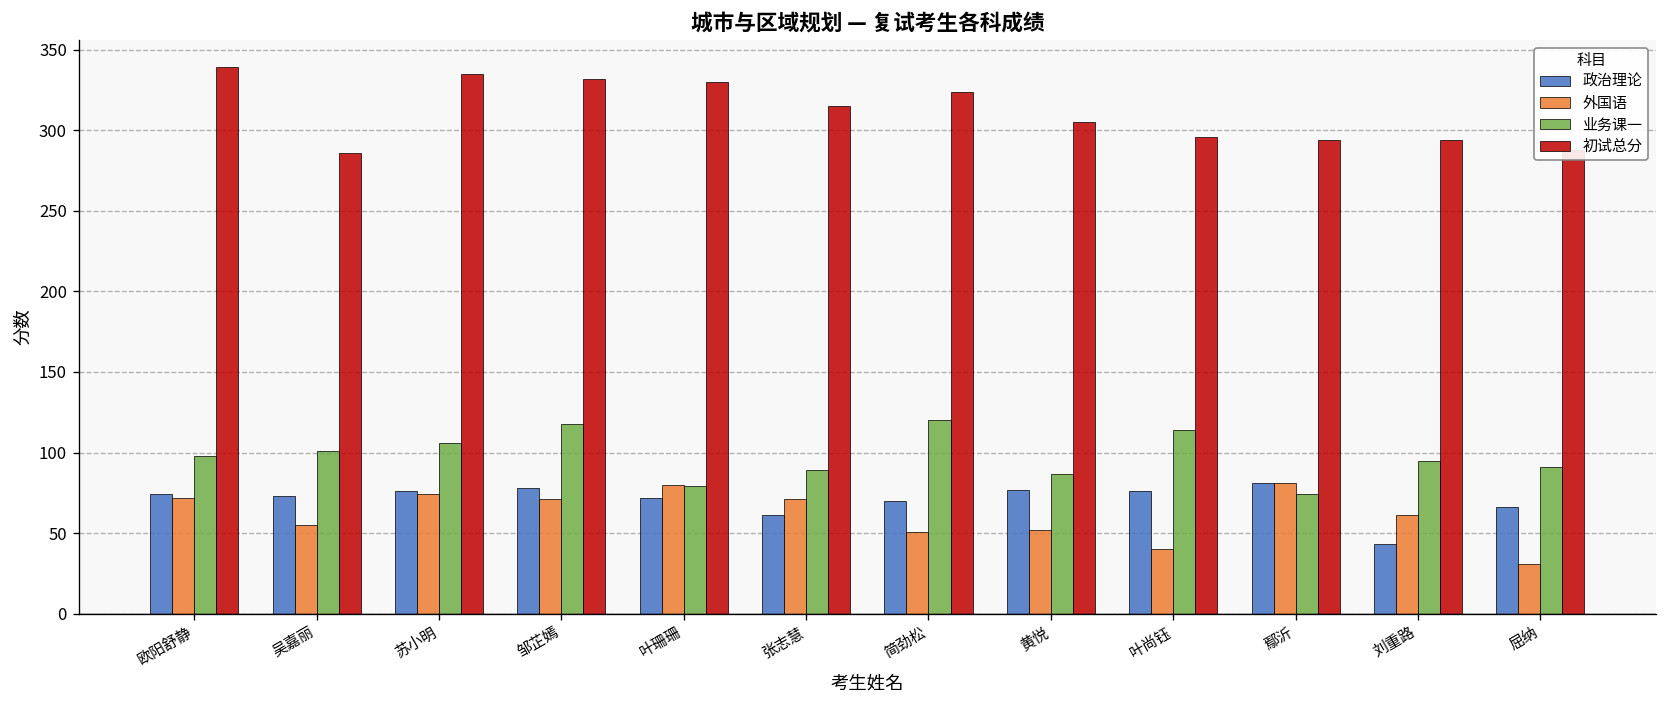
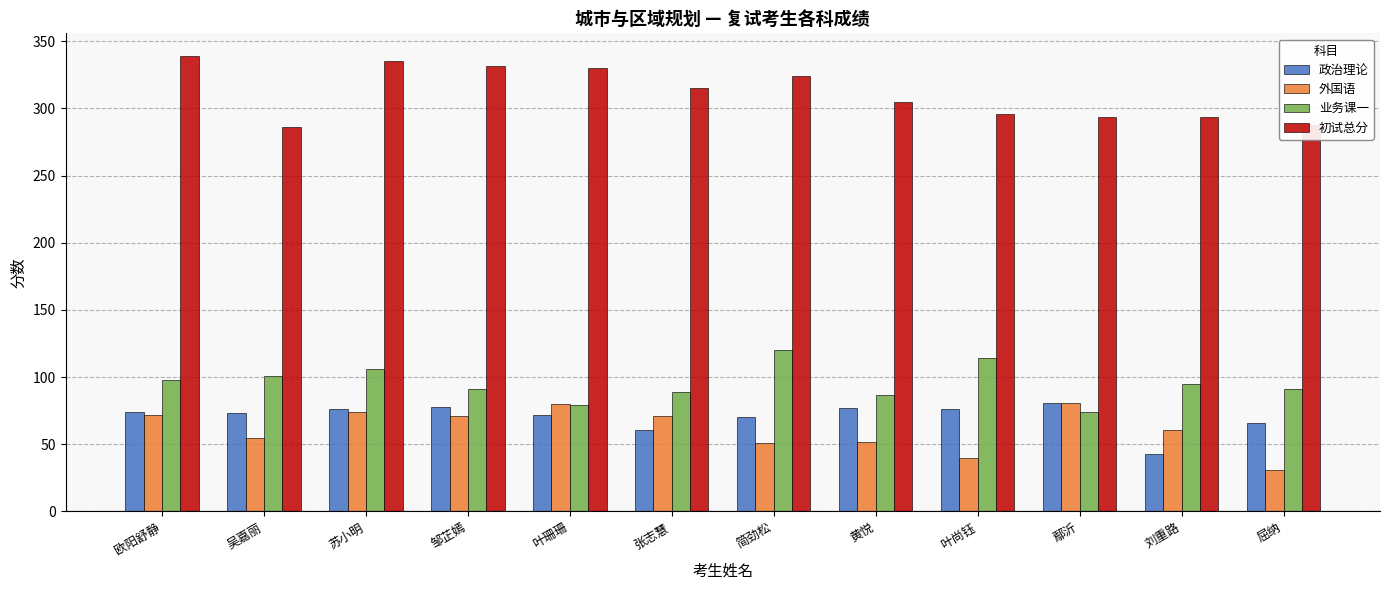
业务课一, 邹芷嫣: 118 -> 91
